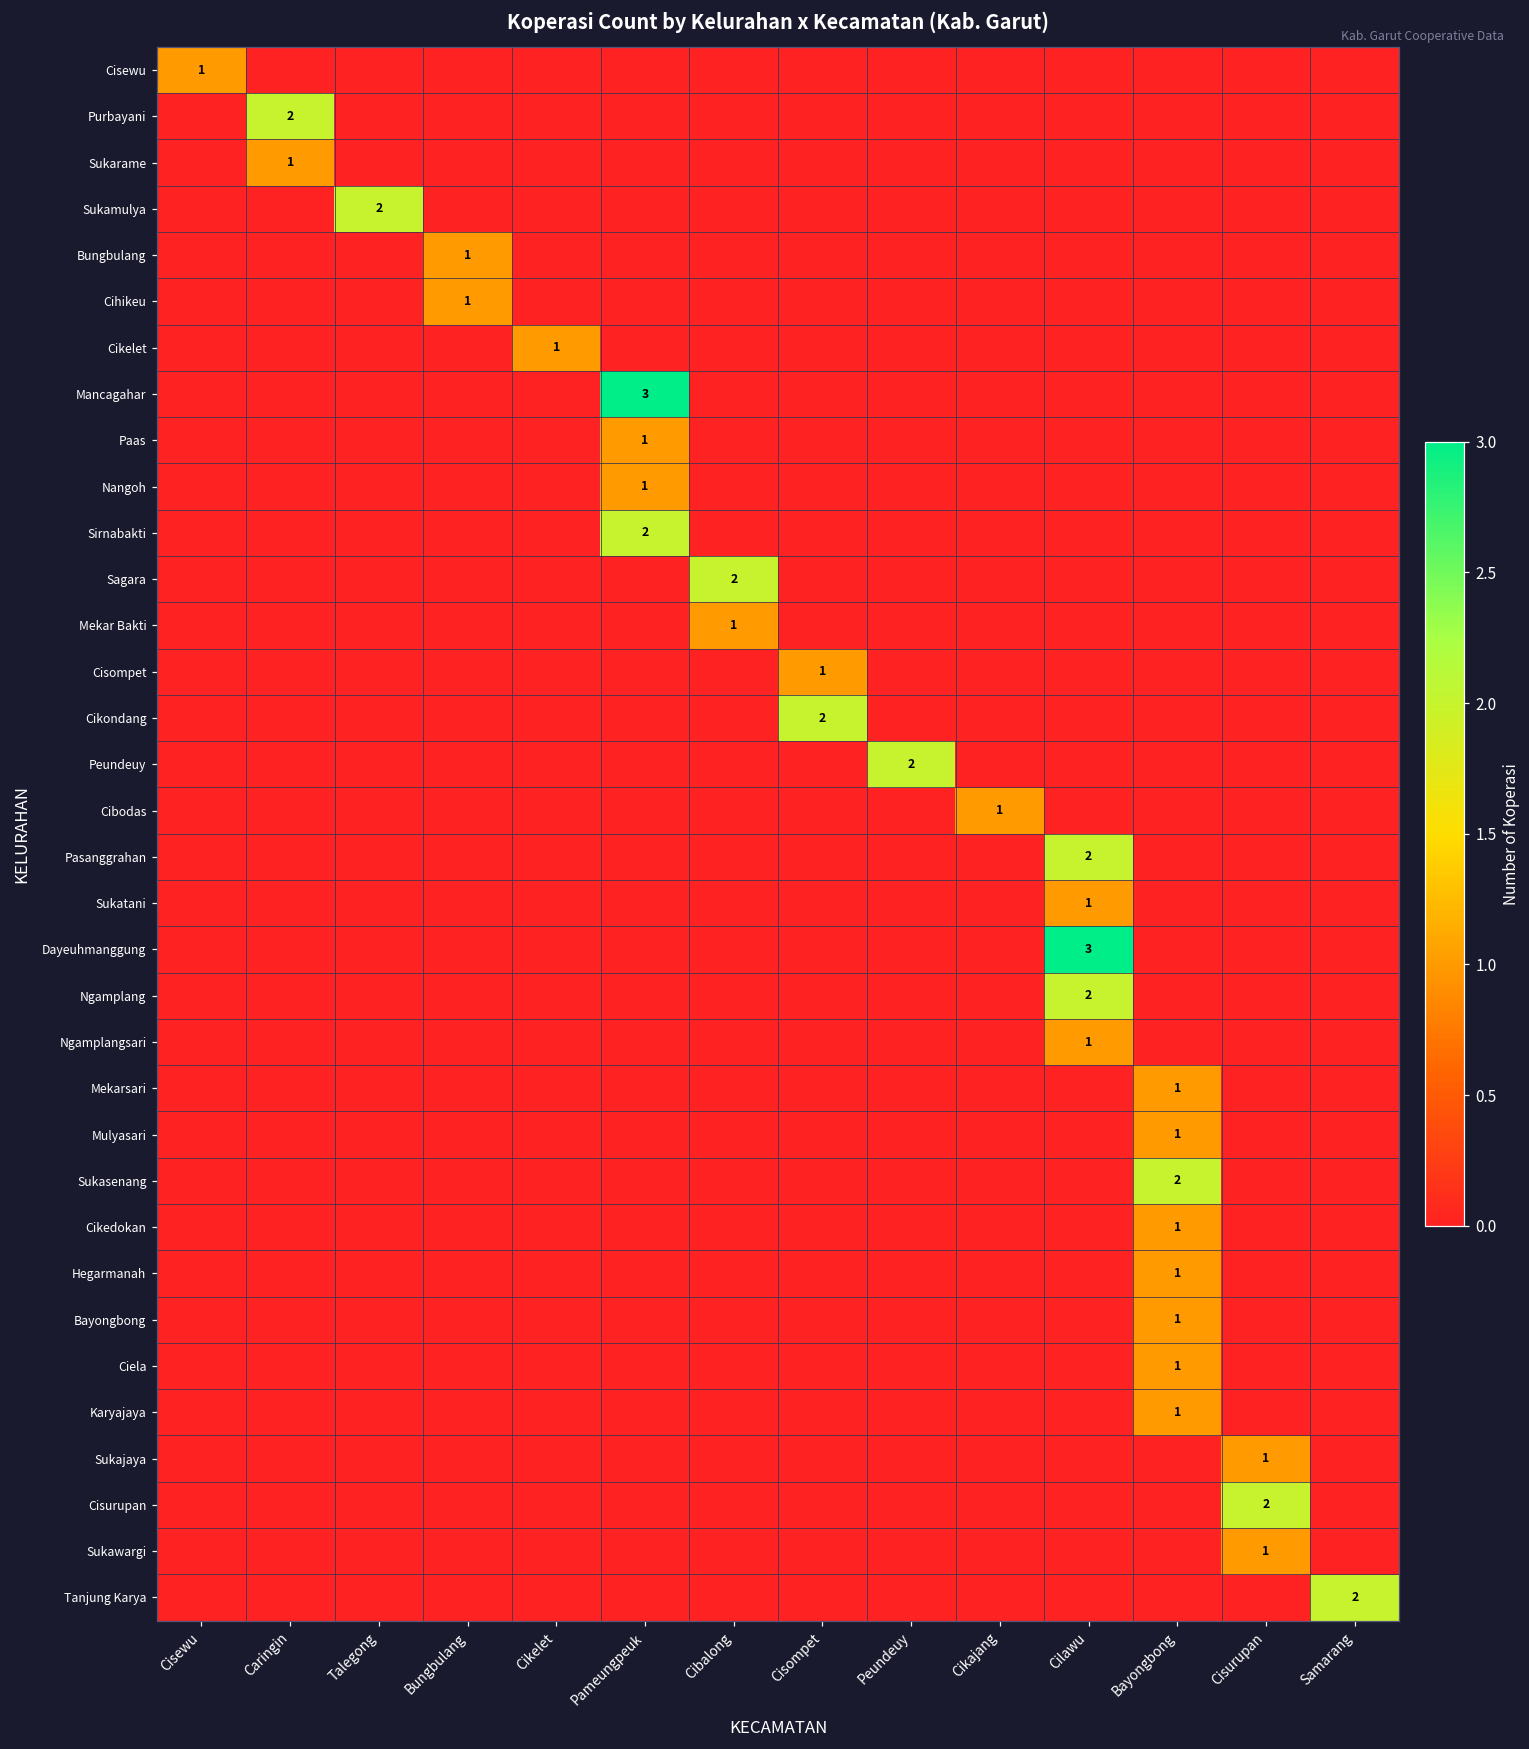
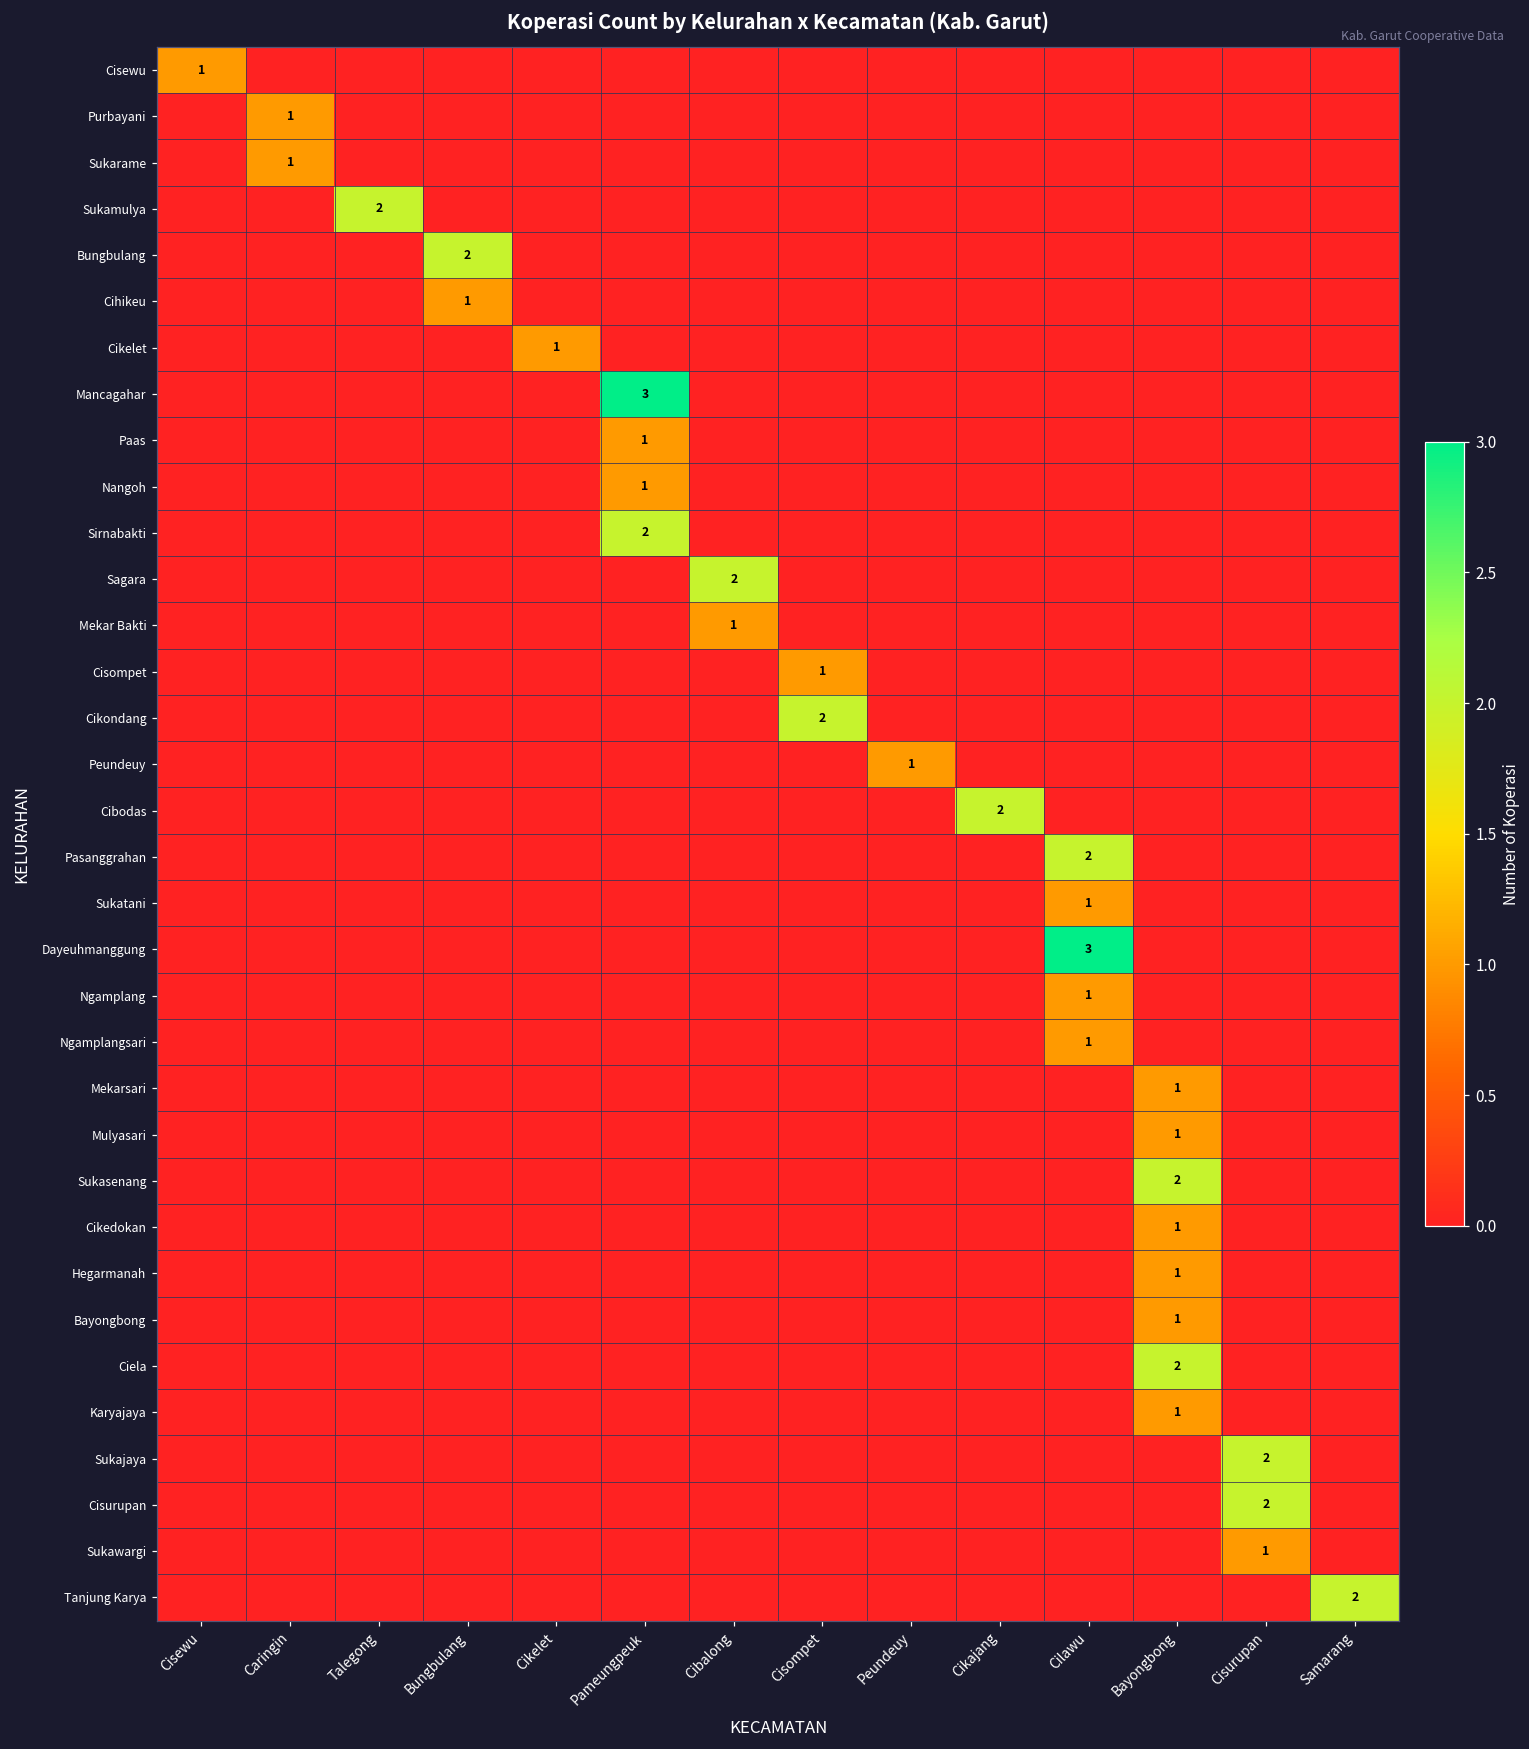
Purbayani, Caringin: 2 -> 1
Bungbulang, Bungbulang: 1 -> 2
Peundeuy, Peundeuy: 2 -> 1
Cibodas, Cikajang: 1 -> 2
Ngamplang, Cilawu: 2 -> 1
Ciela, Bayongbong: 1 -> 2
Sukajaya, Cisurupan: 1 -> 2
